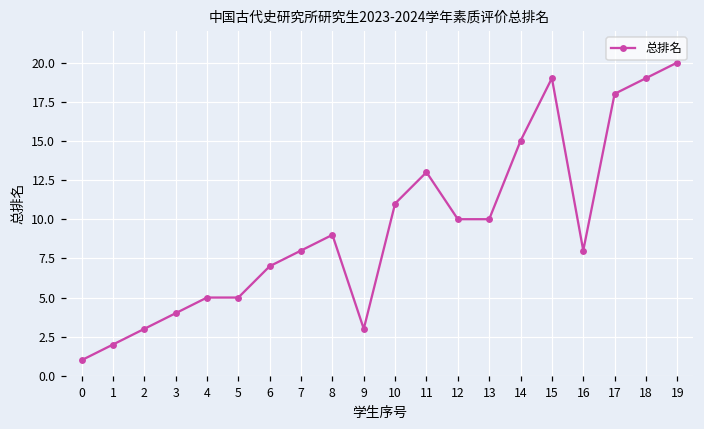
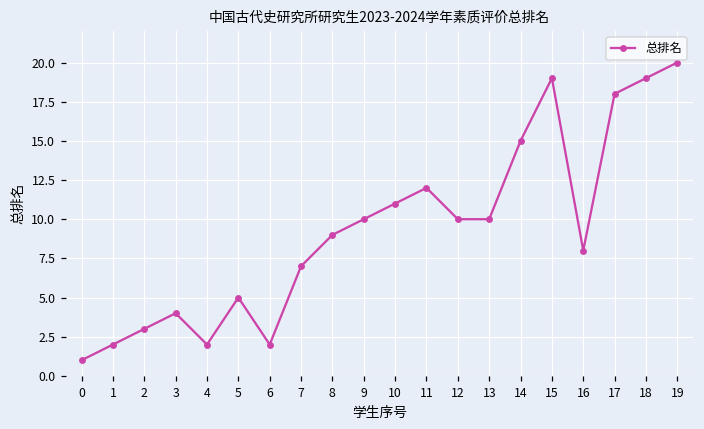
4: 5 -> 2
6: 7 -> 2
7: 8 -> 7
9: 3 -> 10
11: 13 -> 12
